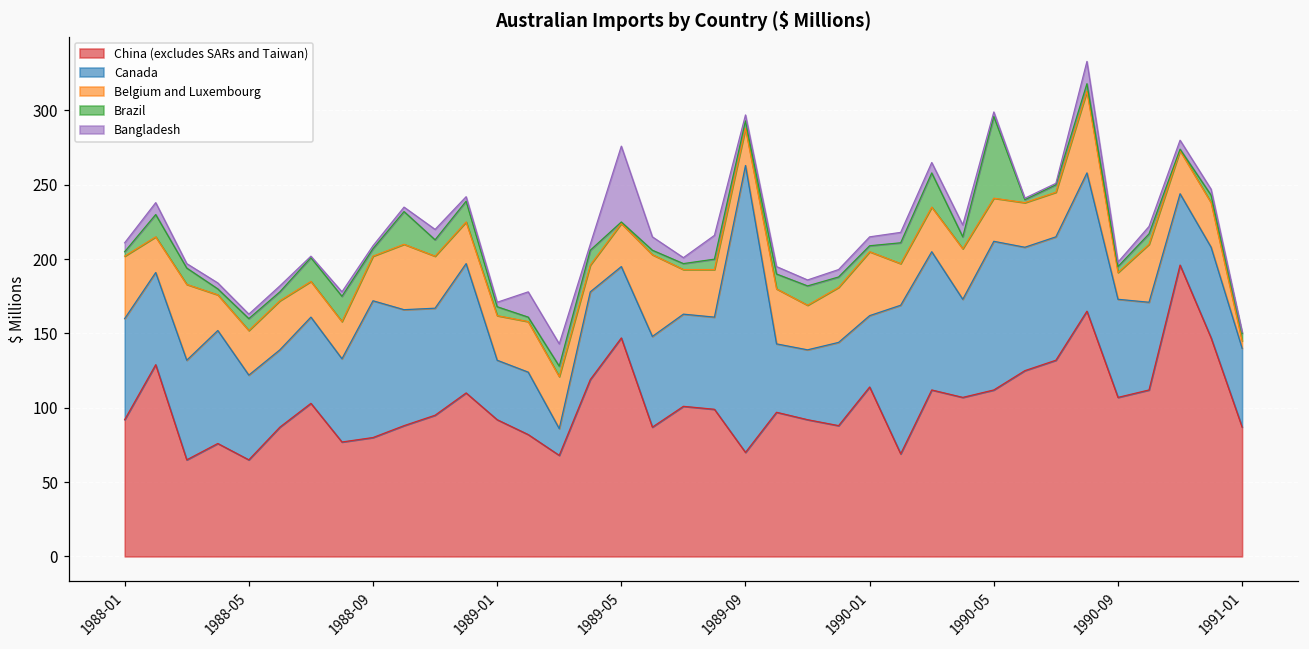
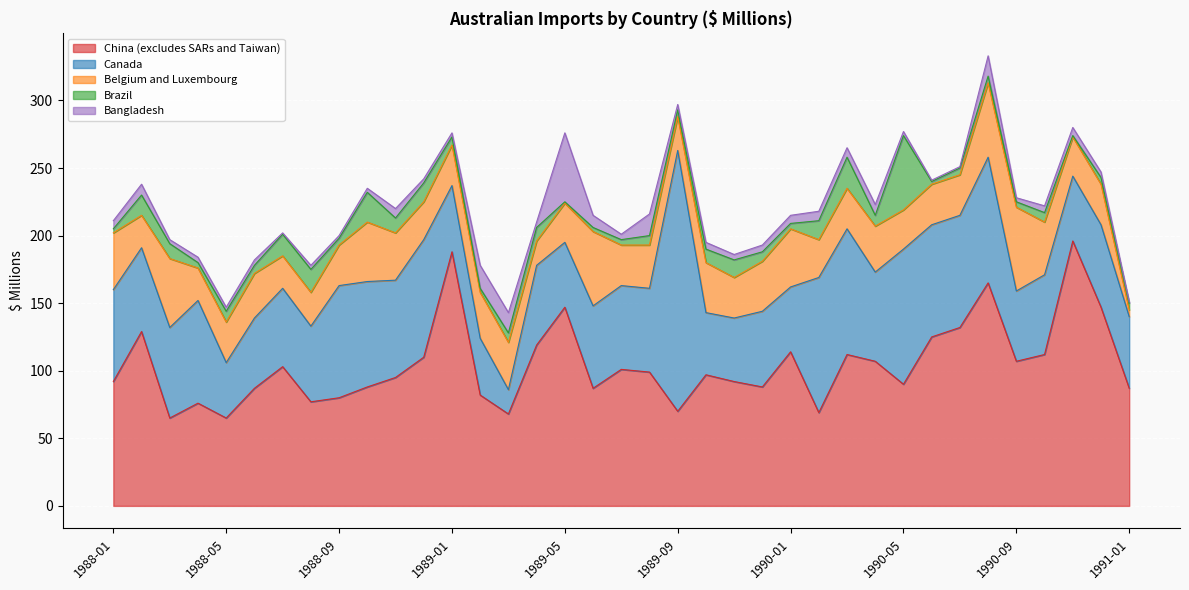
Canada, 1988-05: 57 -> 41
Canada, 1988-09: 92 -> 83
China (excludes SARs and Taiwan), 1989-01: 92 -> 188
Canada, 1989-01: 40 -> 49
China (excludes SARs and Taiwan), 1990-05: 112 -> 90
Canada, 1990-09: 66 -> 52
Belgium and Luxembourg, 1990-09: 18 -> 62
